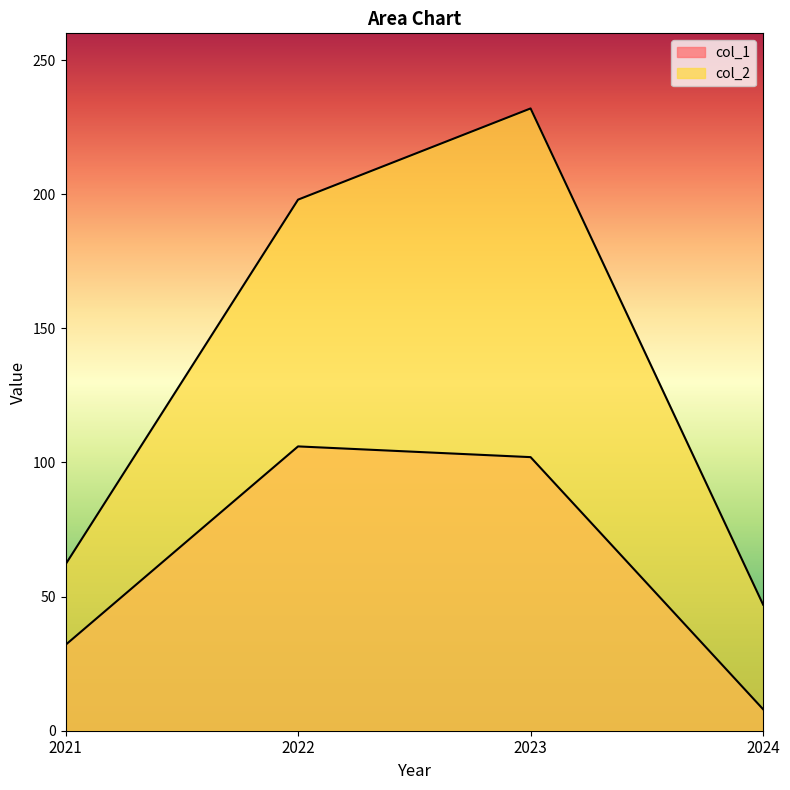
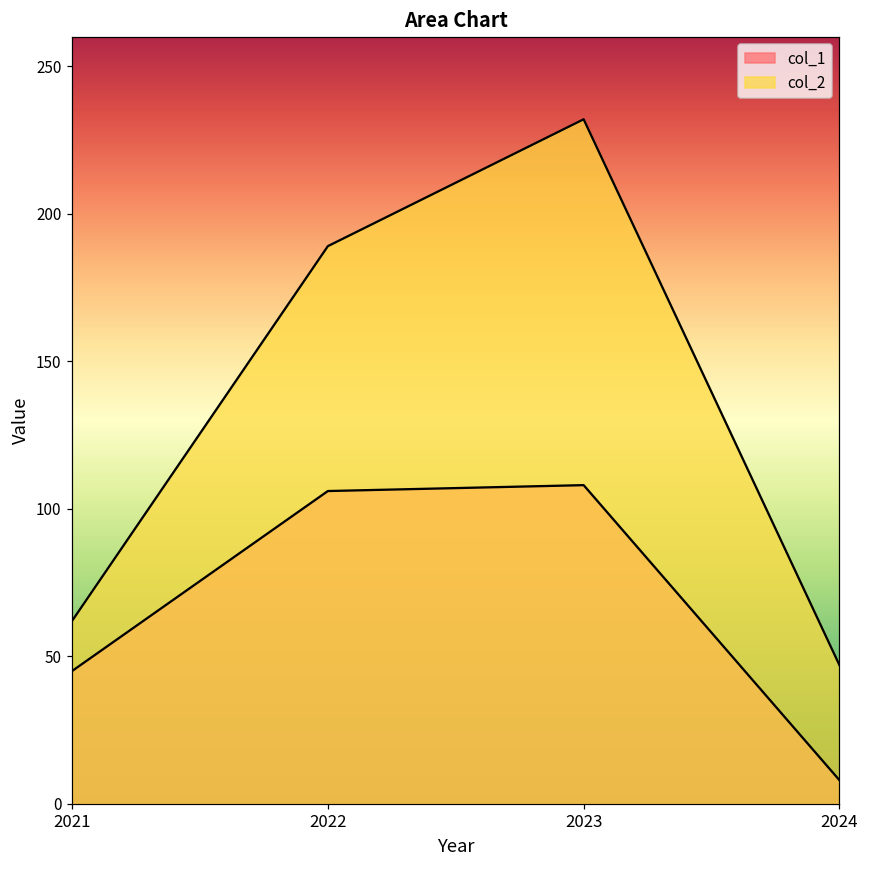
col_1, 2021: 32 -> 45
col_2, 2022: 198 -> 189
col_1, 2023: 102 -> 108
